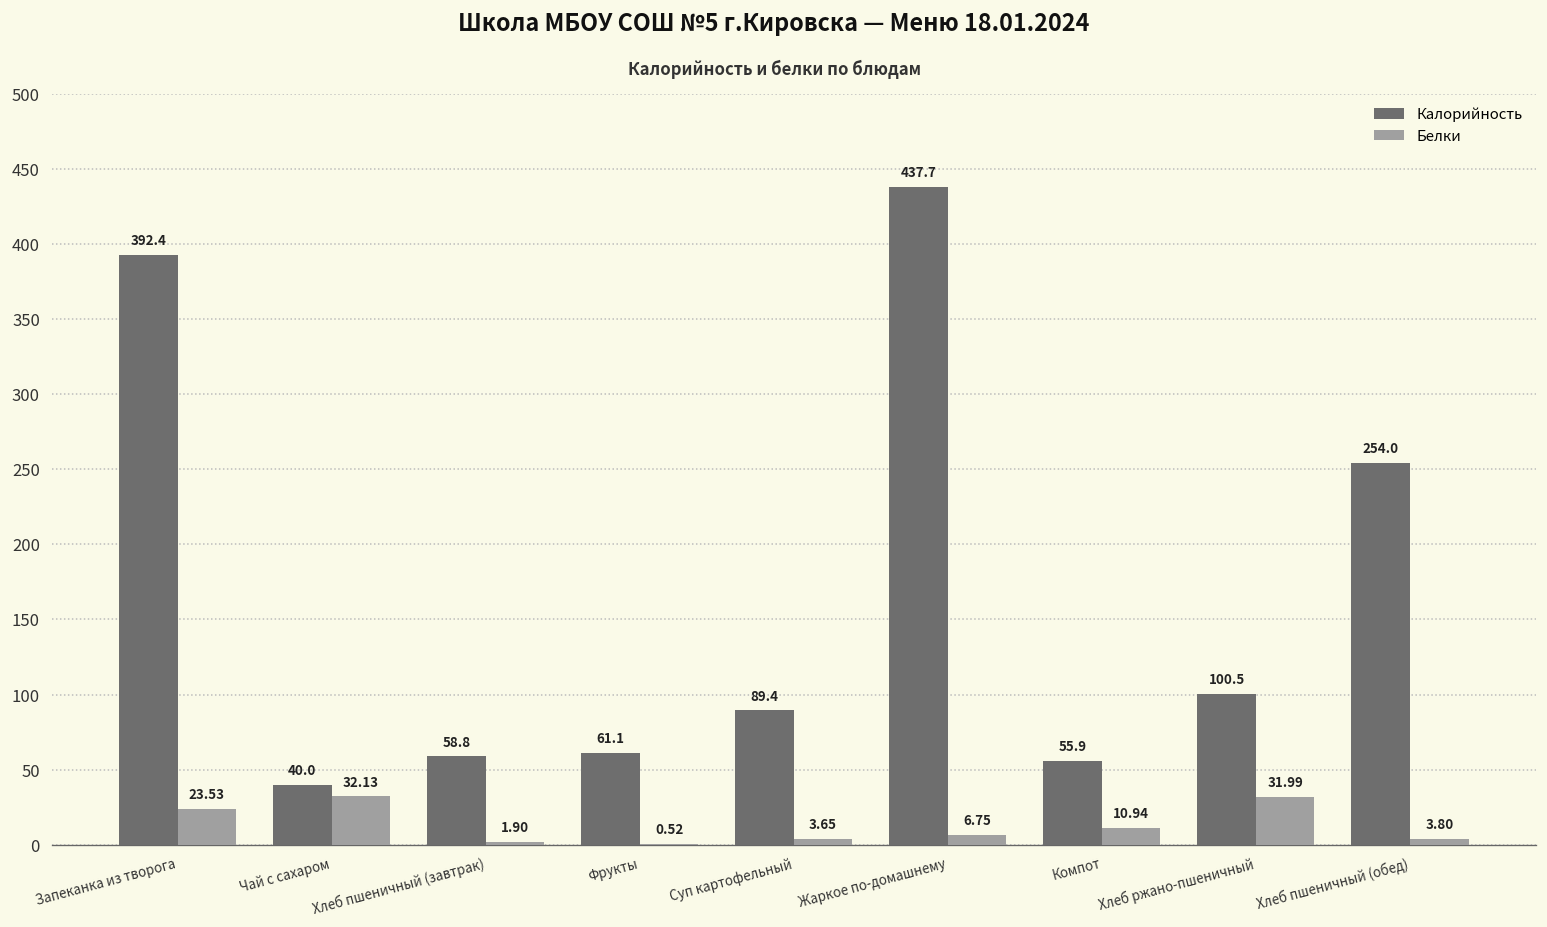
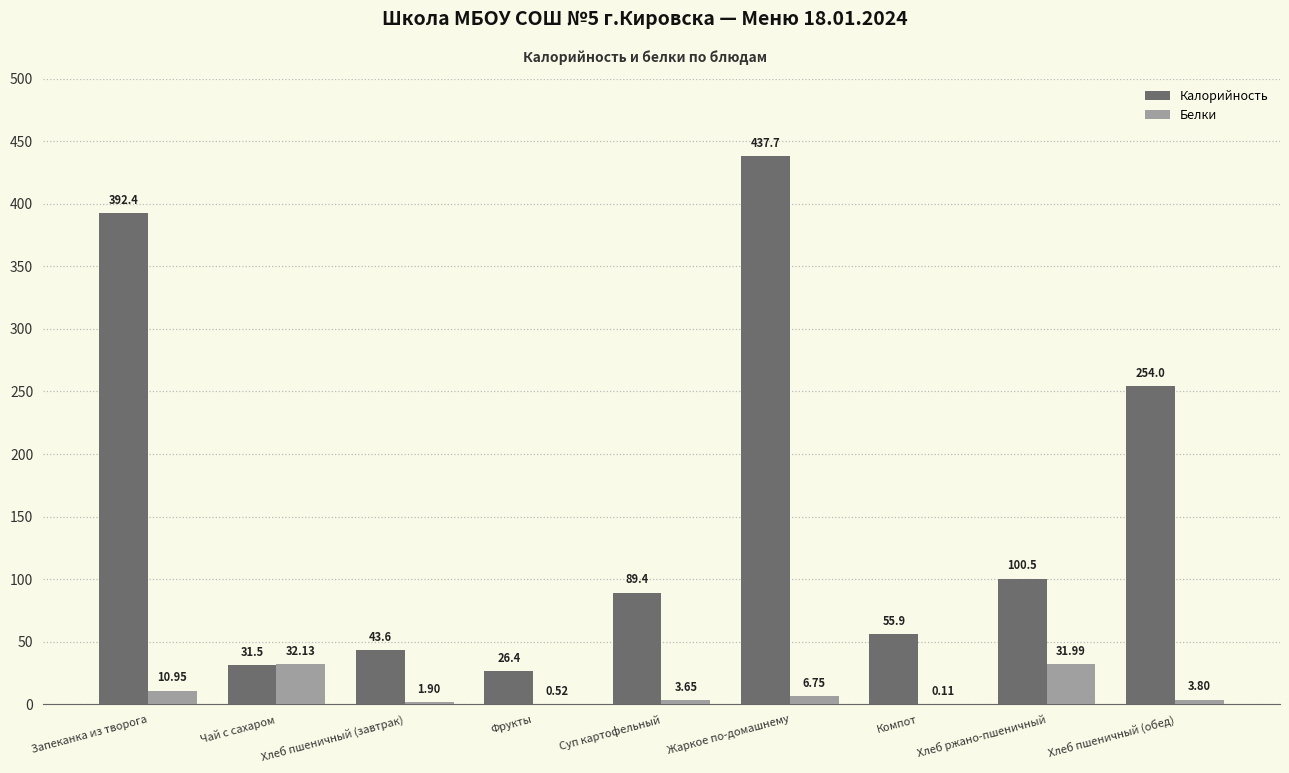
Белки, Запеканка из творога: 23.53 -> 10.95
Калорийность, Чай с сахаром: 40.0 -> 31.5
Калорийность, Хлеб пшеничный (завтрак): 58.8 -> 43.6
Калорийность, Фрукты: 61.1 -> 26.4
Белки, Компот: 10.94 -> 0.11
